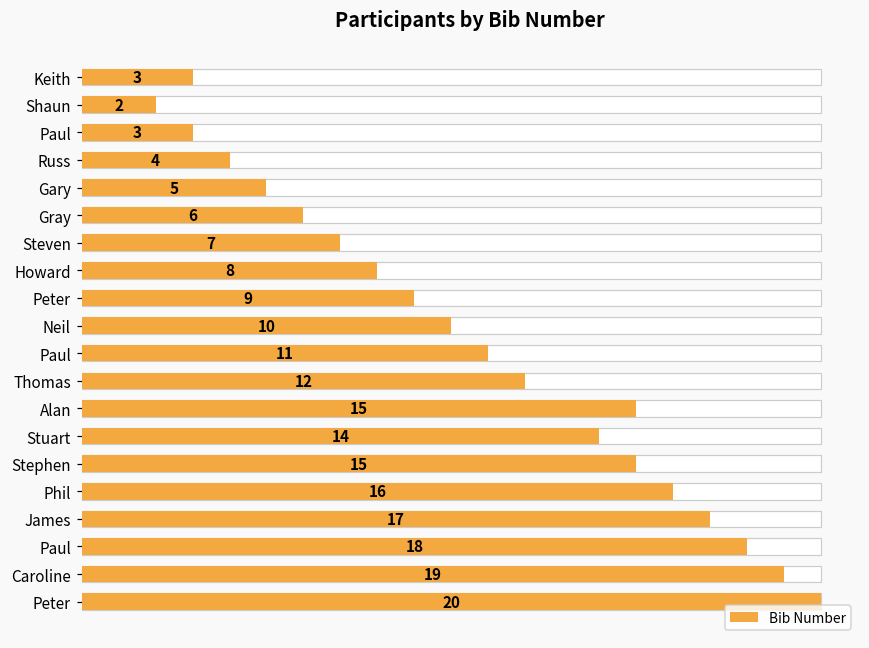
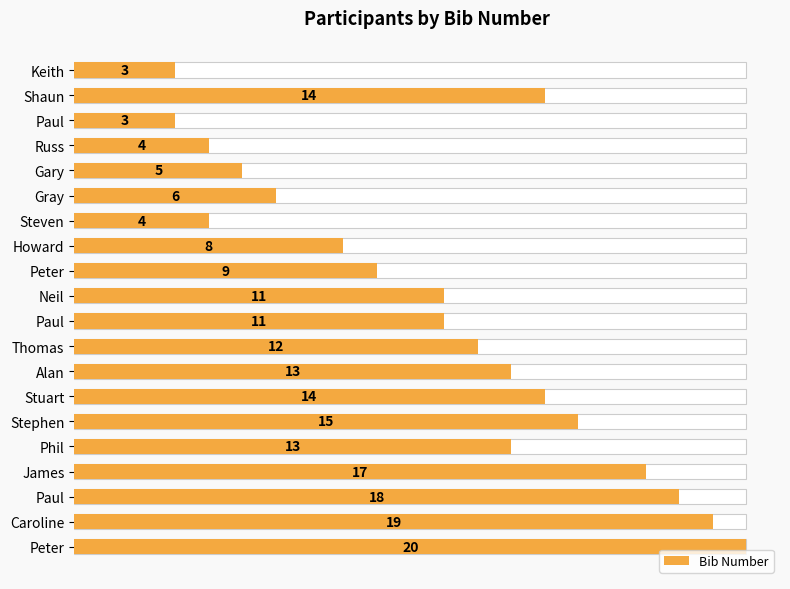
Bib Number, Shaun: 2 -> 14
Bib Number, Steven: 7 -> 4
Bib Number, Neil: 10 -> 11
Bib Number, Alan: 15 -> 13
Bib Number, Phil: 16 -> 13
